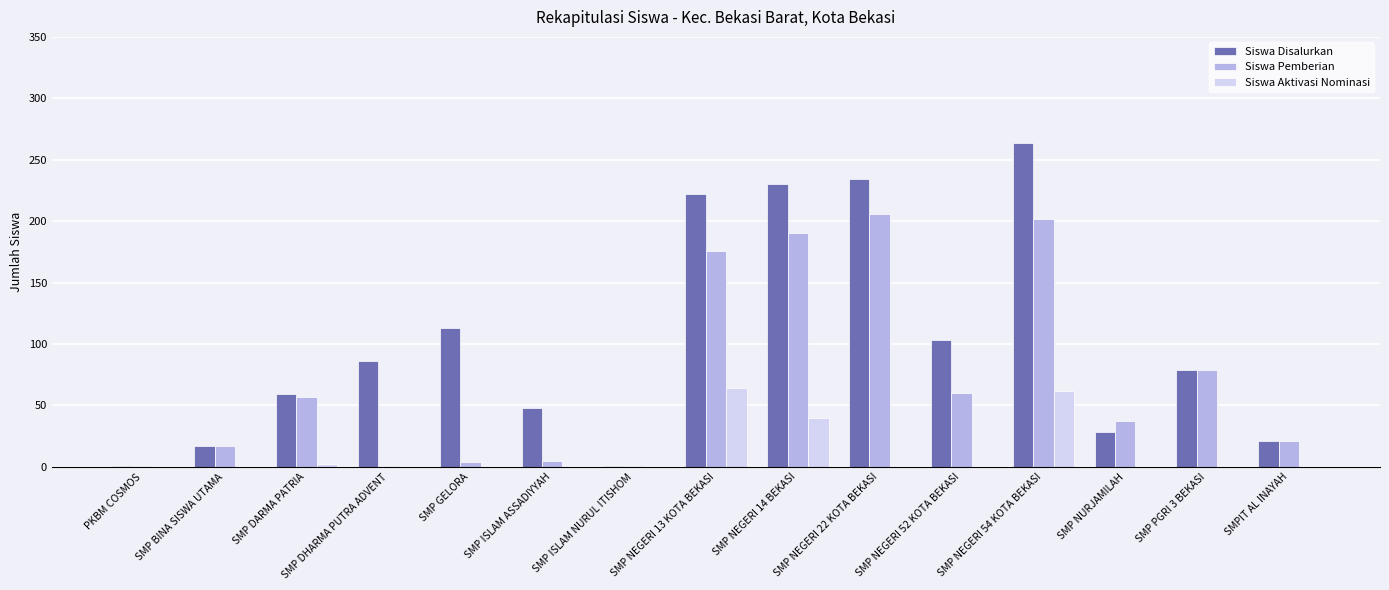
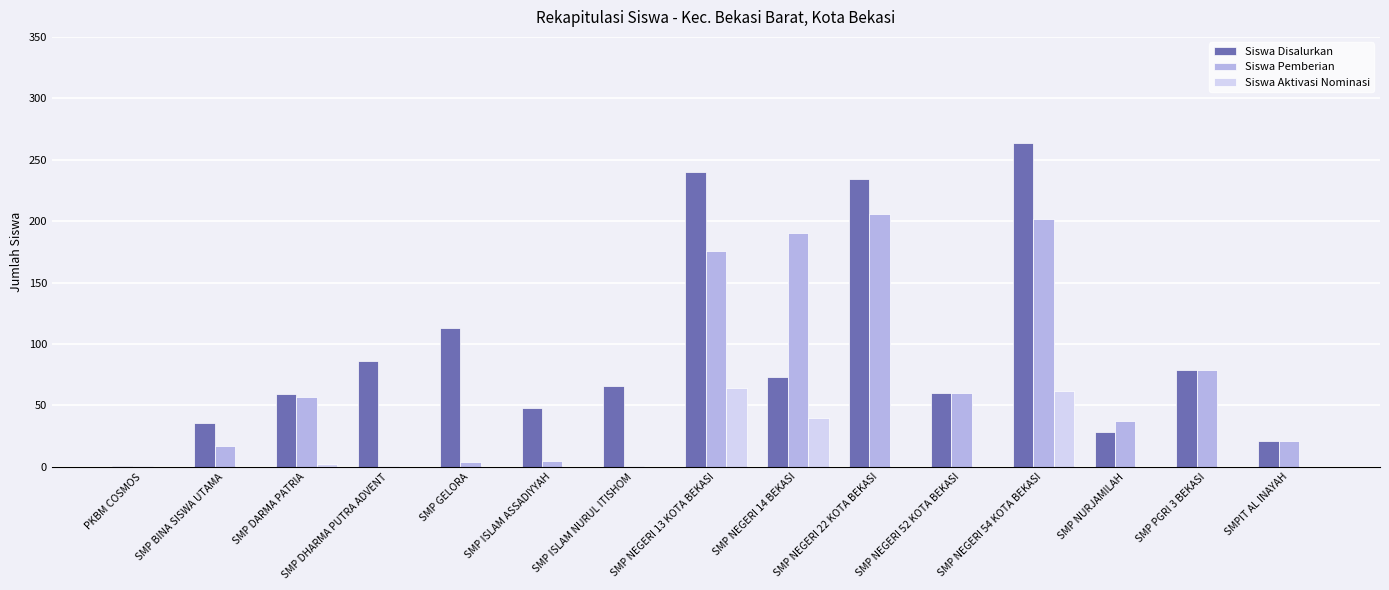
Siswa Disalurkan, SMP BINA SISWA UTAMA: 17 -> 36
Siswa Disalurkan, SMP ISLAM NURUL ITISHOM: 1 -> 66
Siswa Disalurkan, SMP NEGERI 13 KOTA BEKASI: 222 -> 240
Siswa Disalurkan, SMP NEGERI 14 BEKASI: 230 -> 73
Siswa Disalurkan, SMP NEGERI 52 KOTA BEKASI: 103 -> 60
